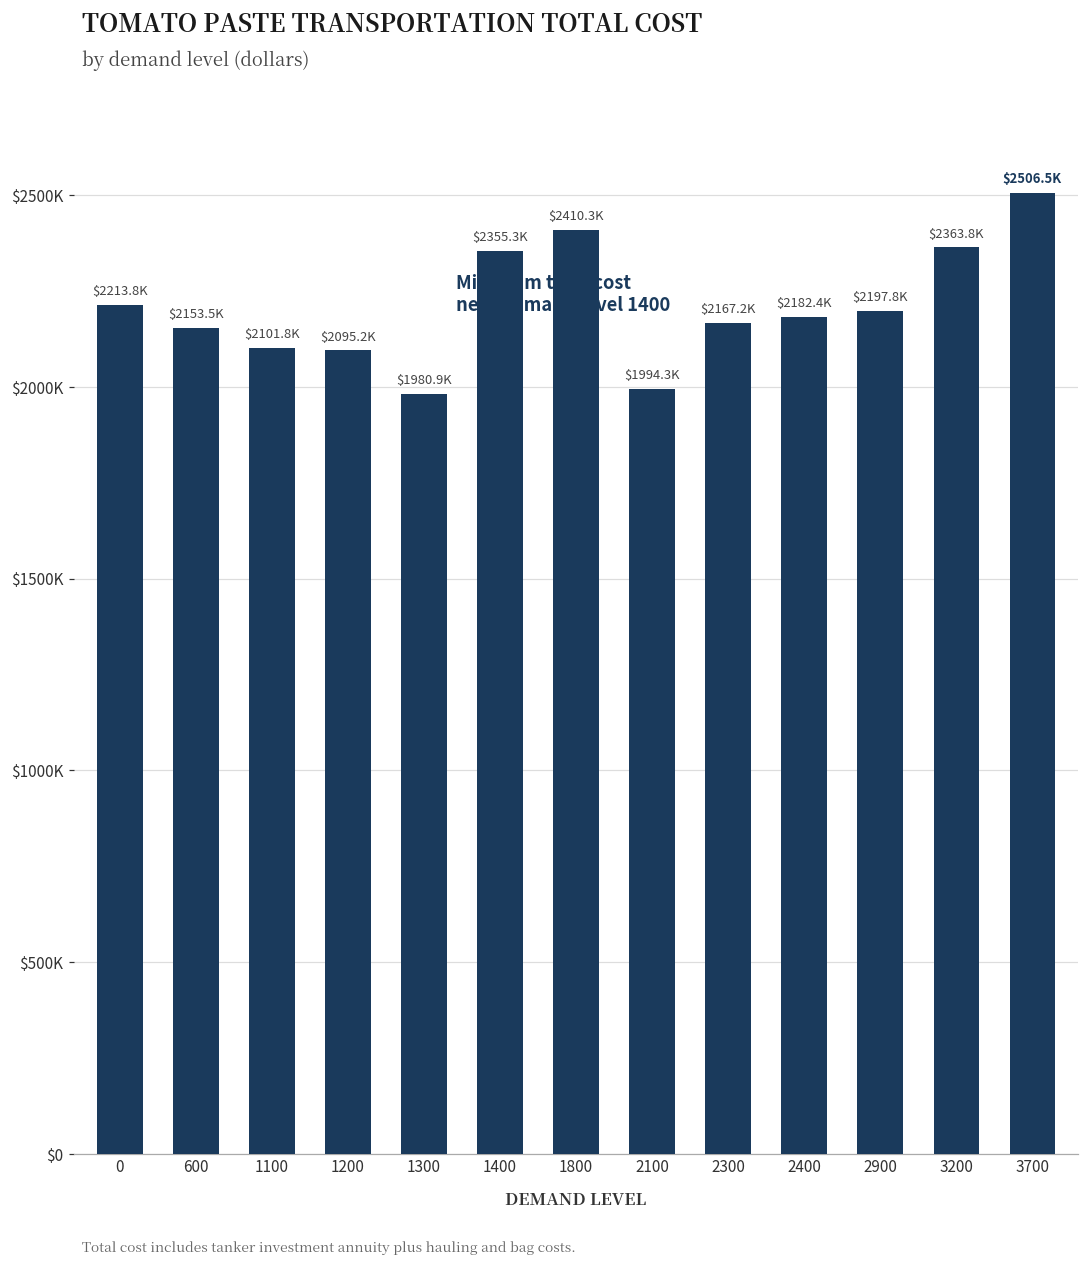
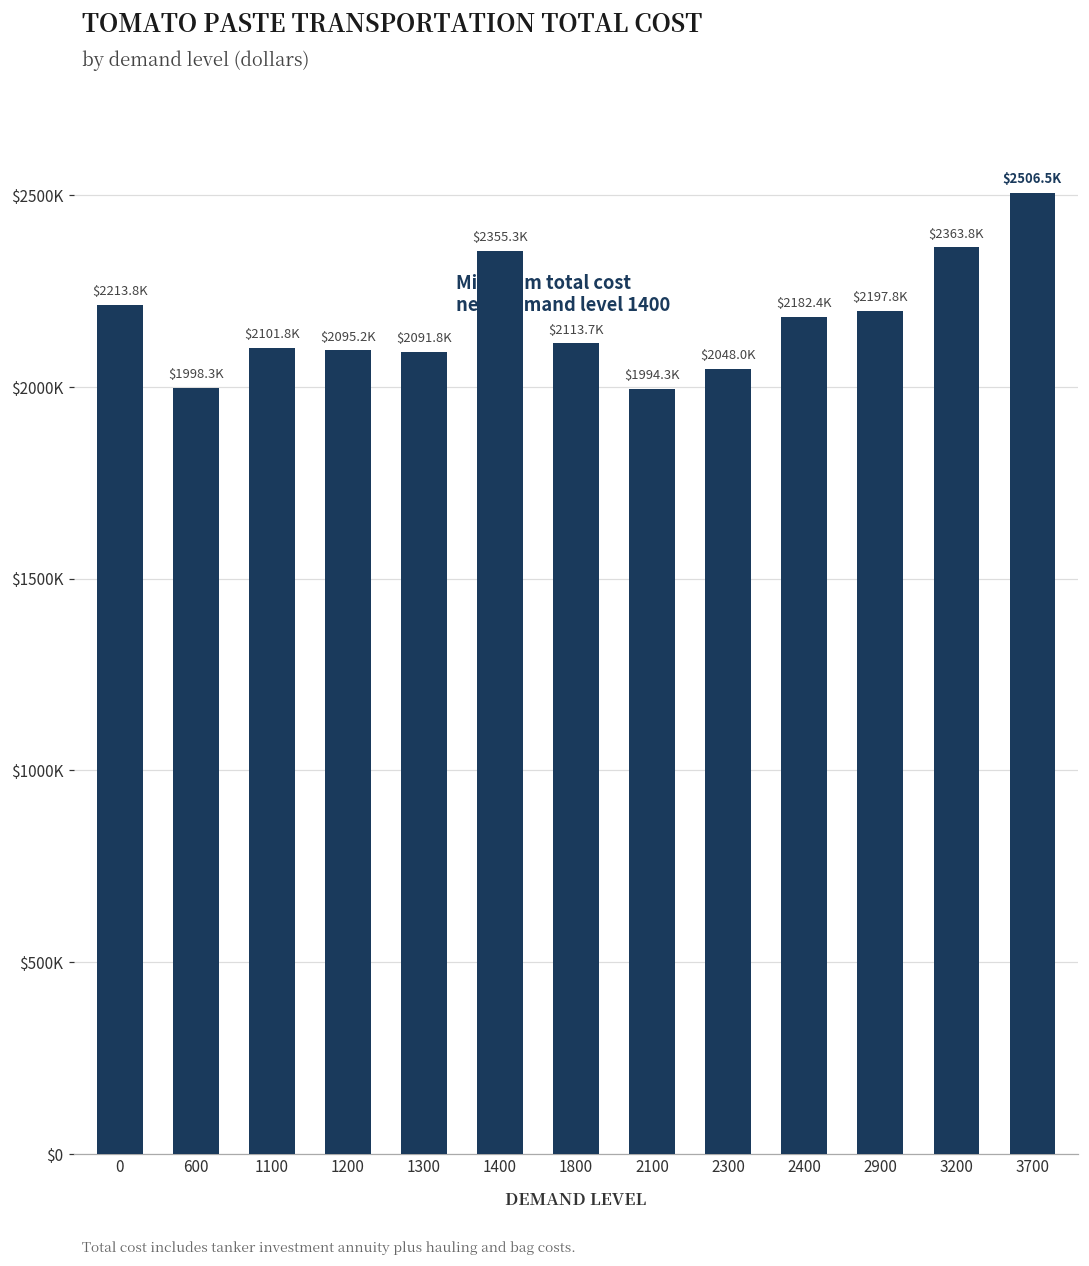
600: $2153.5K -> $1998.3K
1300: $1980.9K -> $2091.8K
1800: $2410.3K -> $2113.7K
2300: $2167.2K -> $2048.0K
